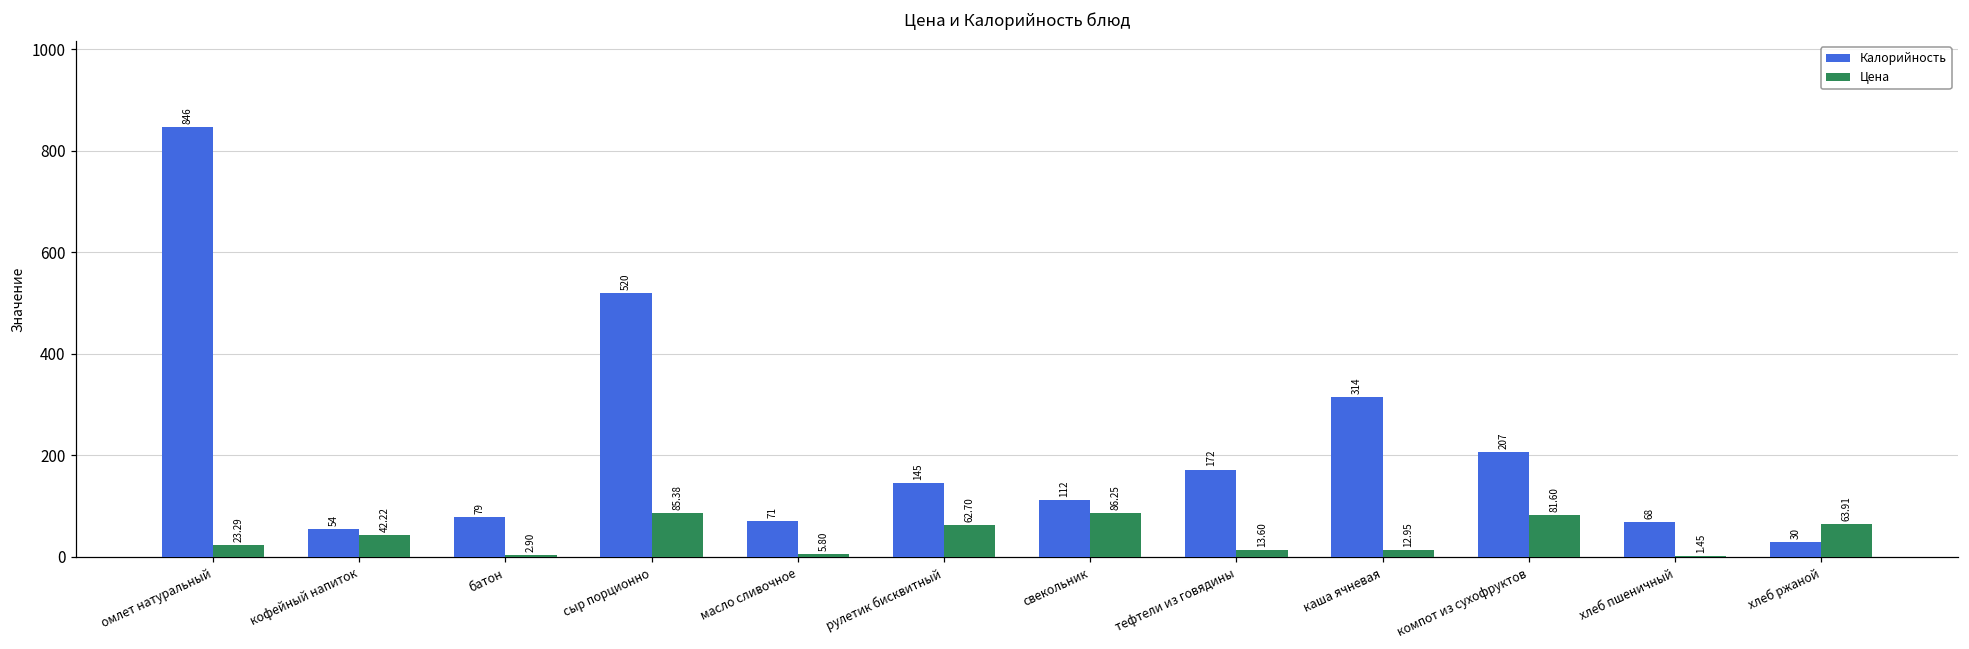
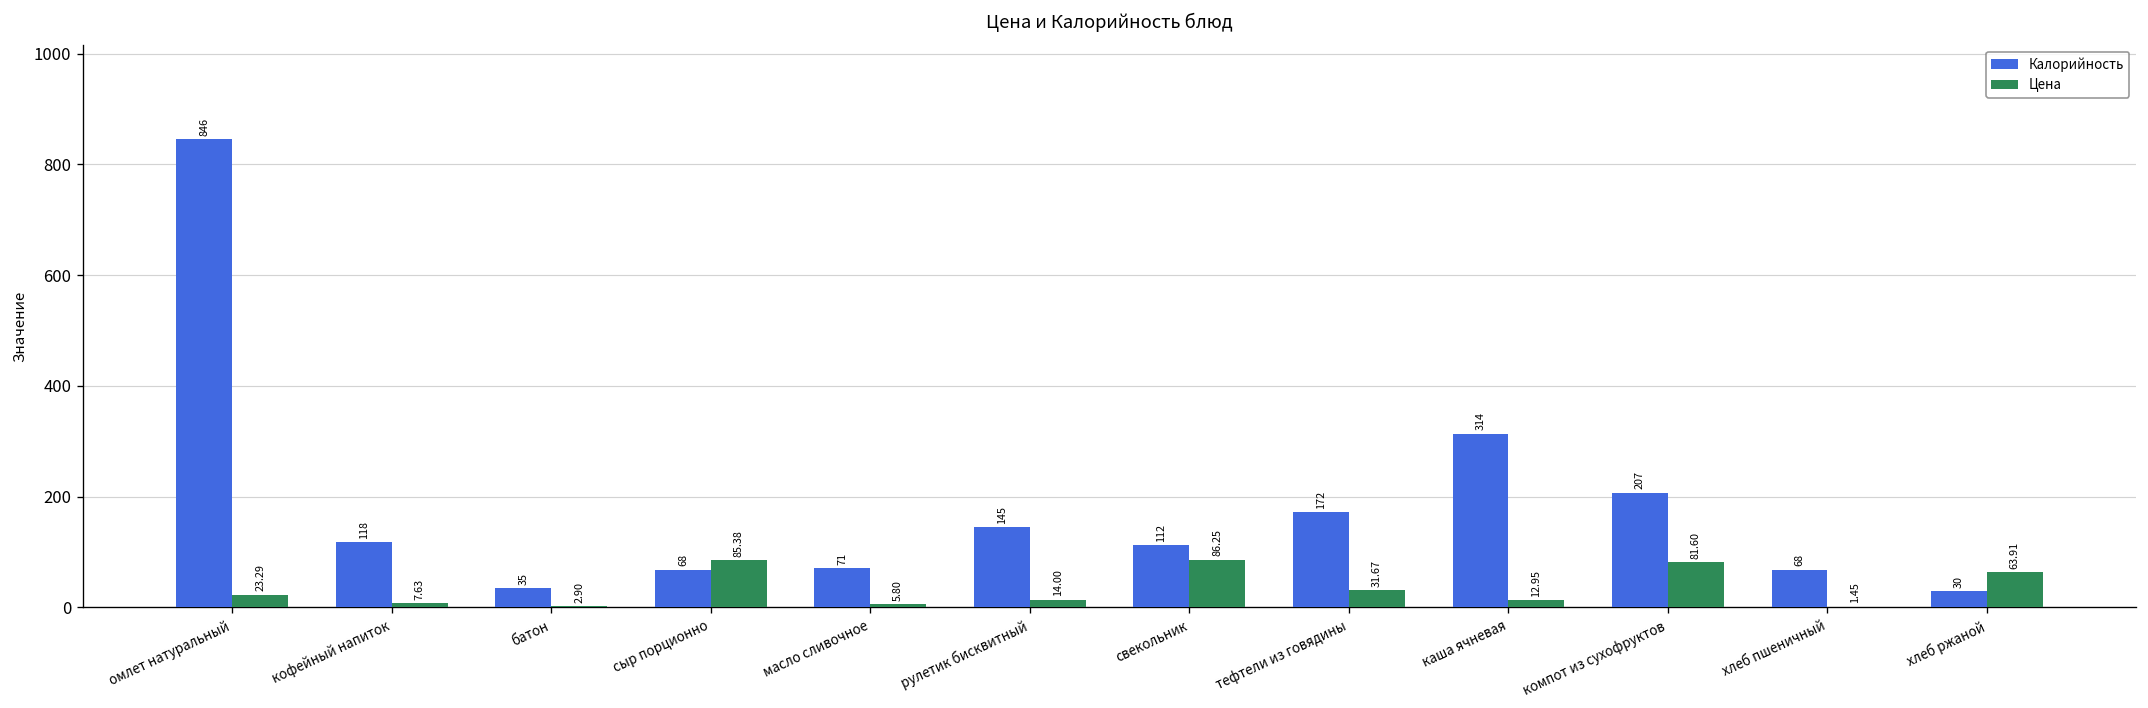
Калорийность, кофейный напиток: 54 -> 118
Цена, кофейный напиток: 42.22 -> 7.63
Калорийность, батон: 79 -> 35
Калорийность, сыр порционно: 520 -> 68
Цена, рулетик бисквитный: 62.70 -> 14.00
Цена, тефтели из говядины: 13.60 -> 31.67
